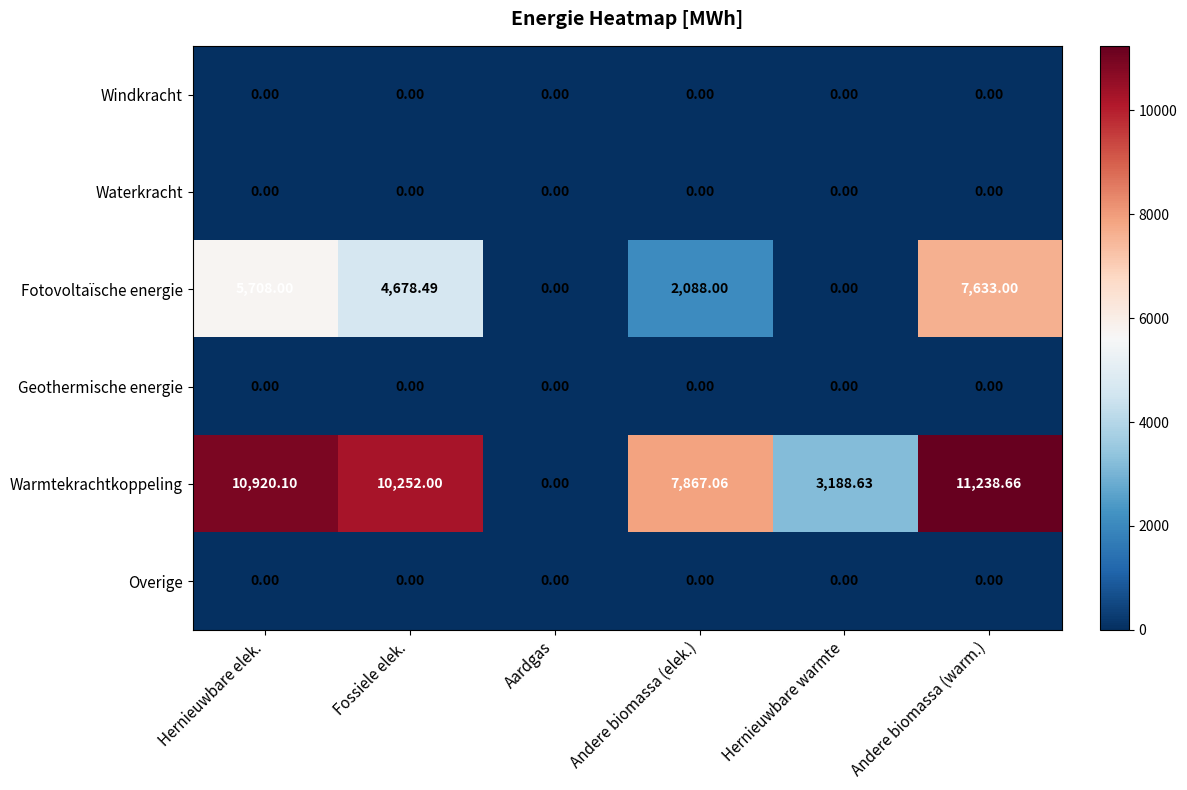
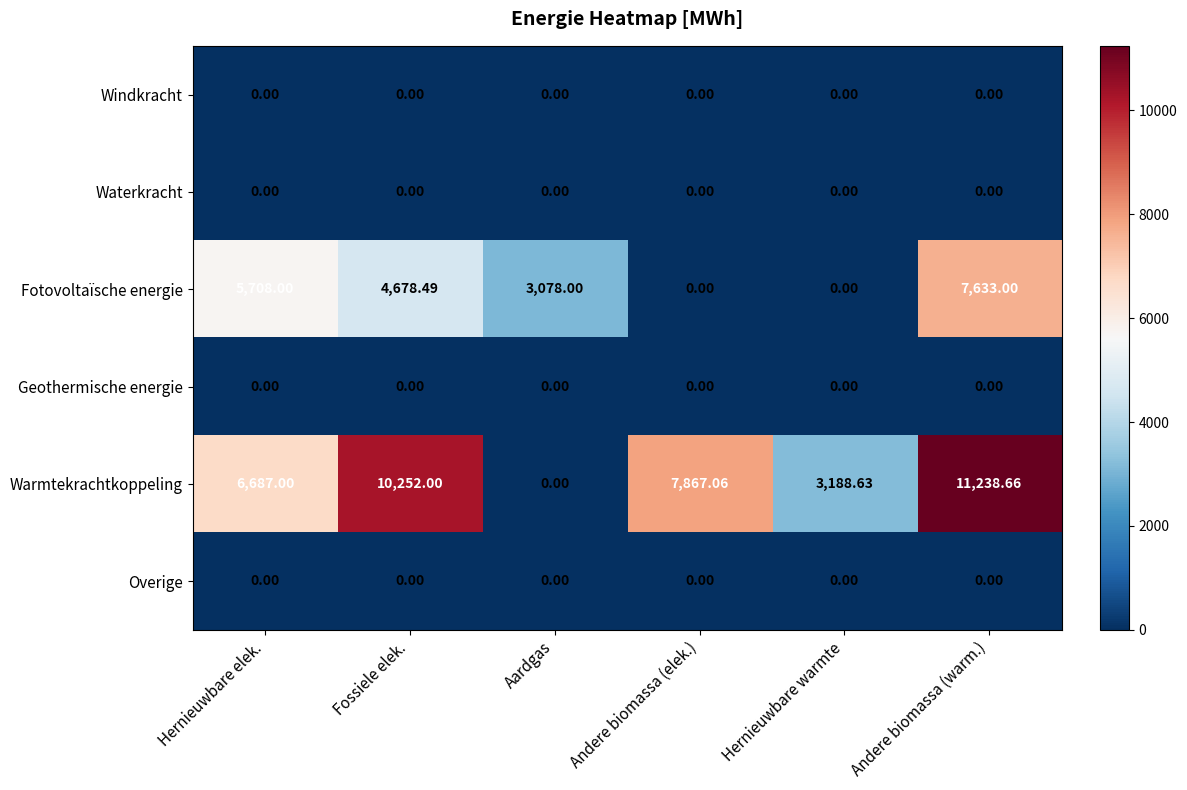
Fotovoltaïsche energie, Aardgas: 0.00 -> 3,078.00
Fotovoltaïsche energie, Andere biomassa (elek.): 2,088.00 -> 0.00
Warmtekrachtkoppeling, Hernieuwbare elek.: 10,920.10 -> 6,687.00
